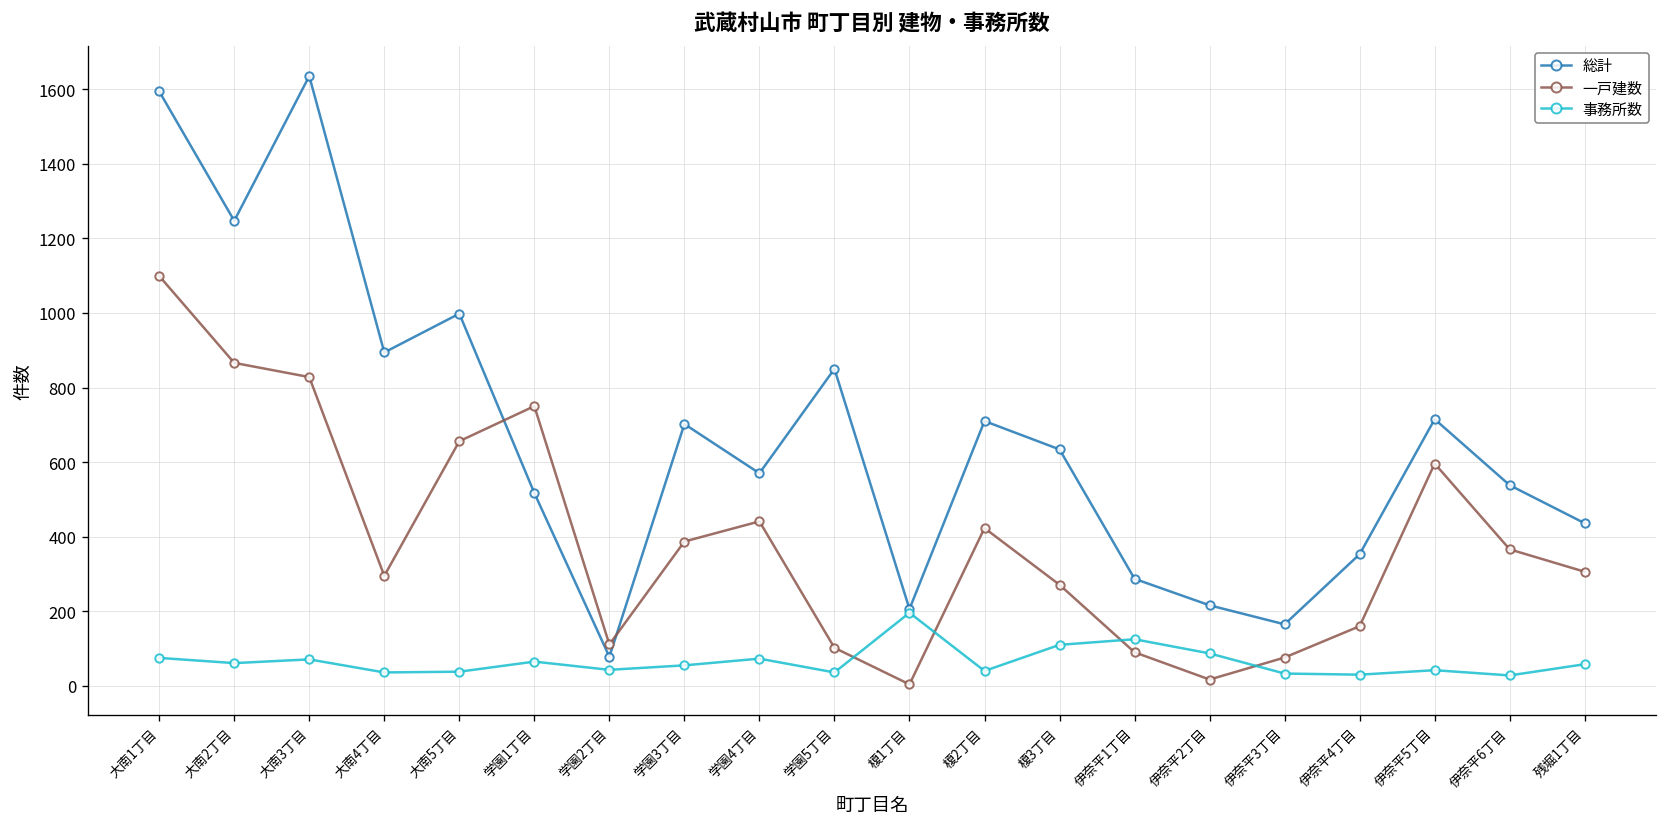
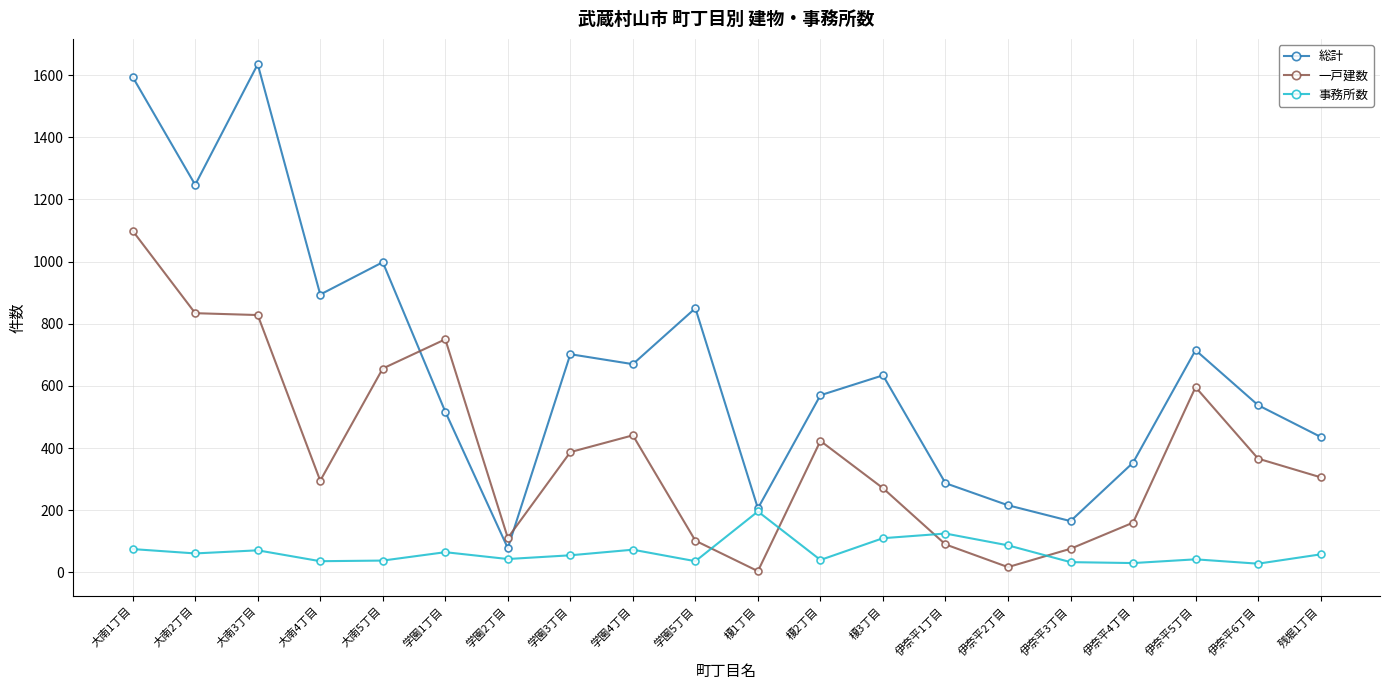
一戸建数, 大南2丁目: 870 -> 830
総計, 学園4丁目: 570 -> 670
総計, 榎2丁目: 710 -> 570
